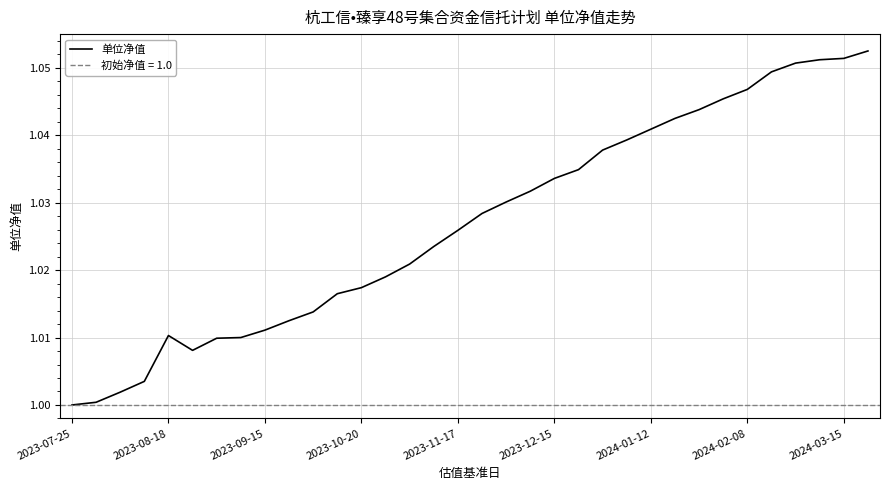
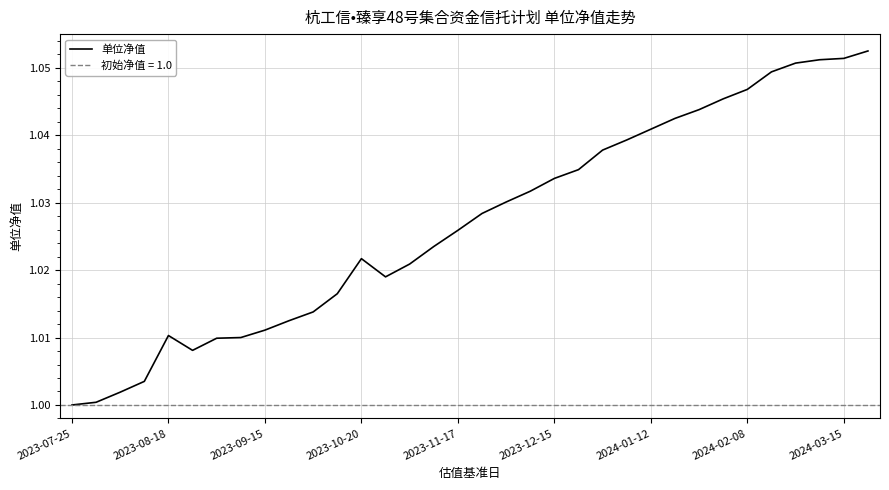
2023-10-20: 1.017 -> 1.022
